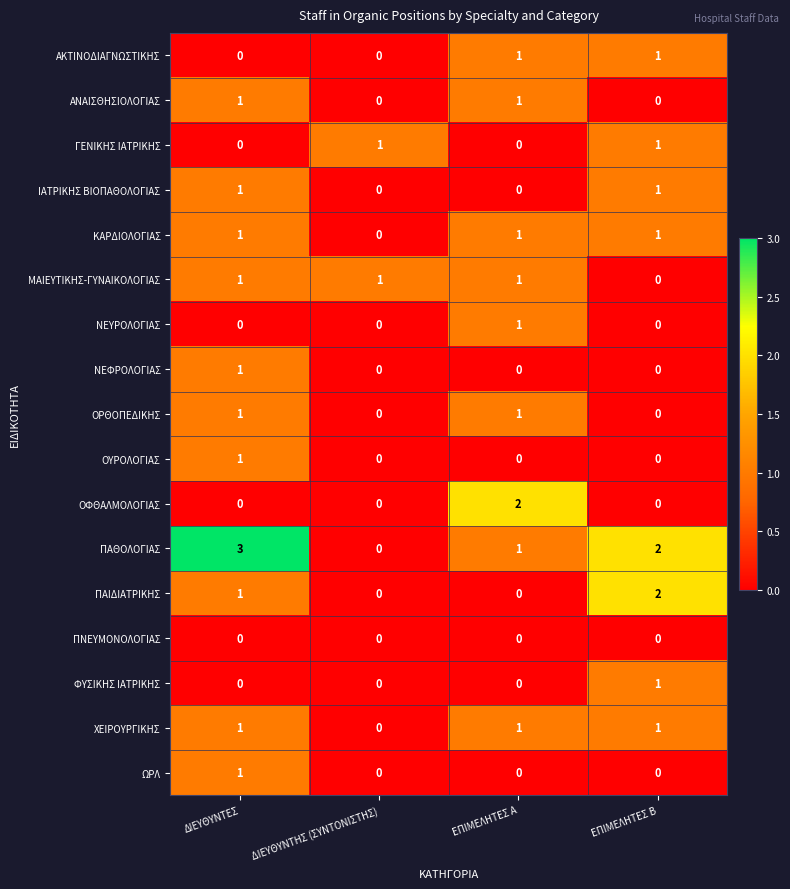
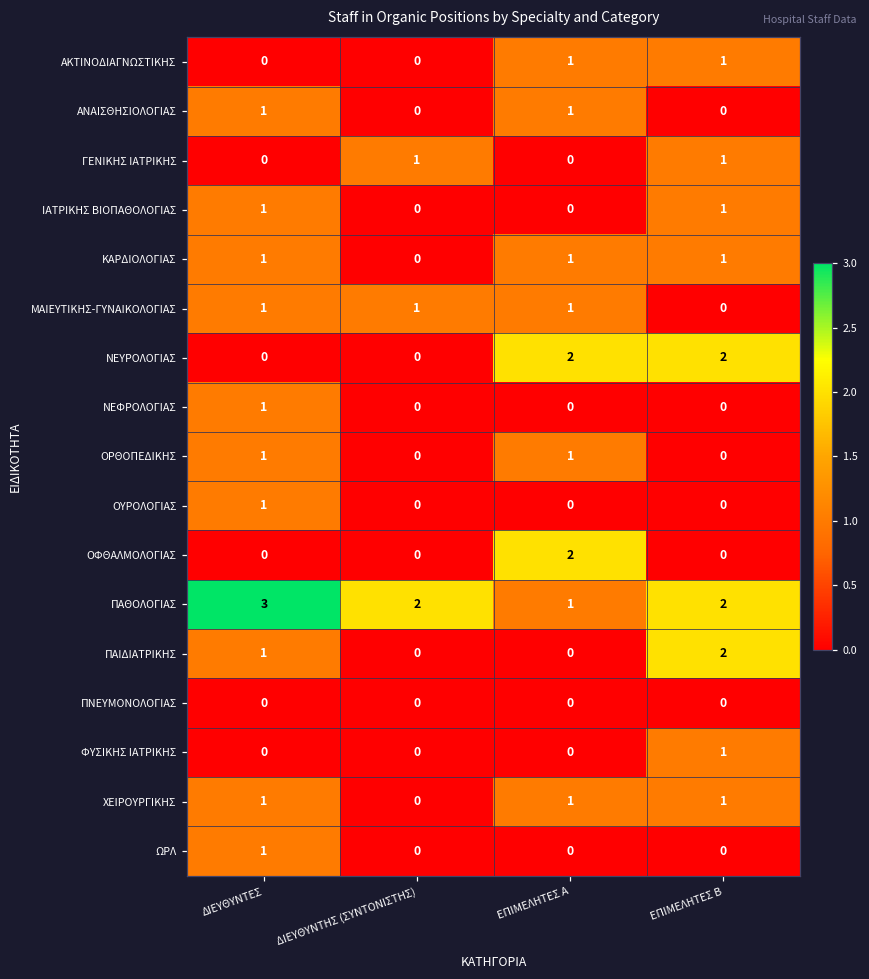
ΝΕΥΡΟΛΟΓΙΑΣ, ΕΠΙΜΕΛΗΤΕΣ Α: 1 -> 2
ΝΕΥΡΟΛΟΓΙΑΣ, ΕΠΙΜΕΛΗΤΕΣ Β: 0 -> 2
ΠΑΘΟΛΟΓΙΑΣ, ΔΙΕΥΘΥΝΤΗΣ (ΣΥΝΤΟΝΙΣΤΗΣ): 0 -> 2
